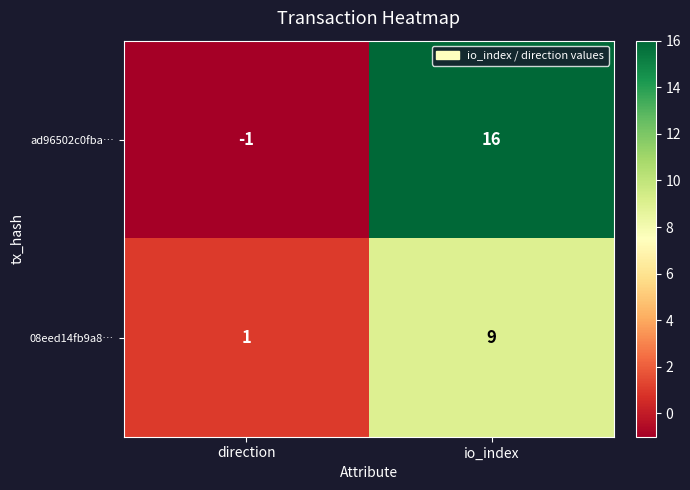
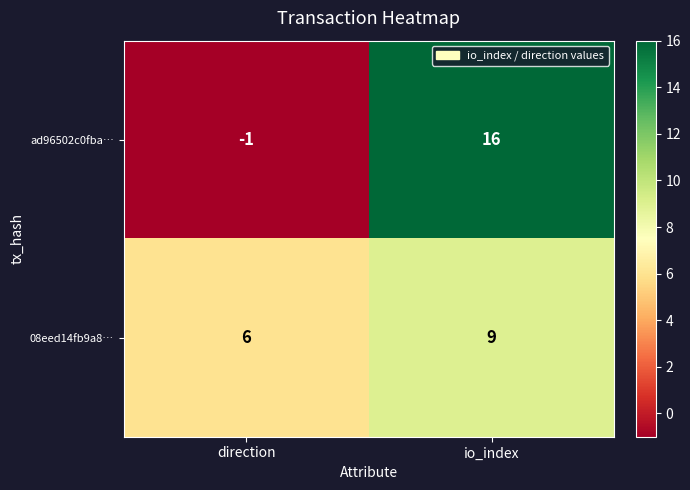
08eed14fb9a8…, direction: 1 -> 6
